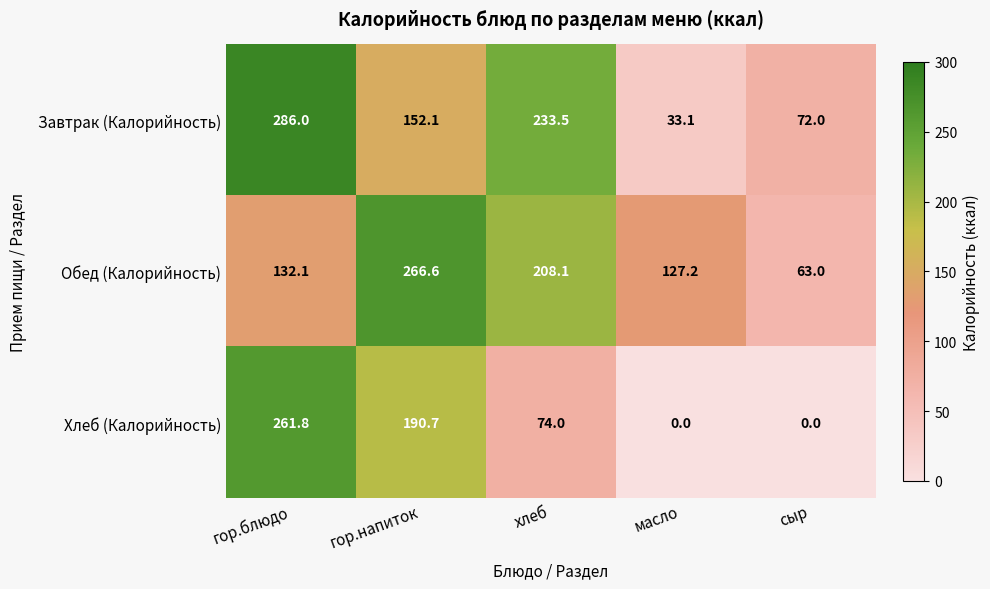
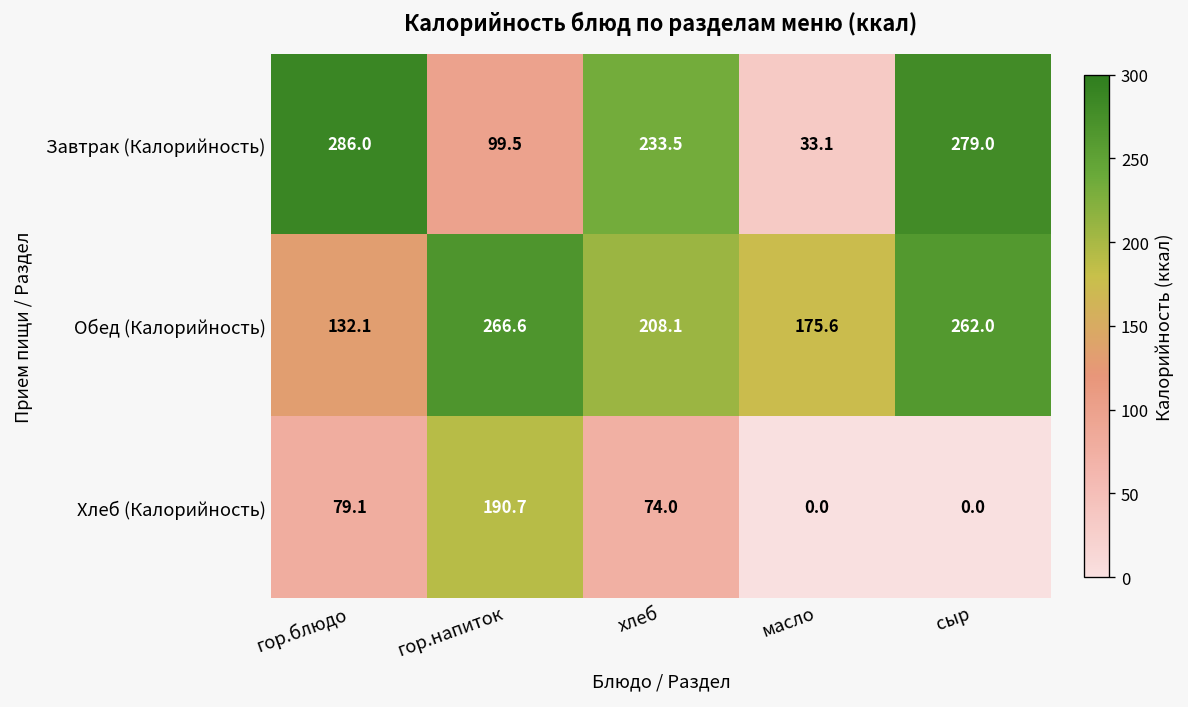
Завтрак (Калорийность), гор.напиток: 152.1 -> 99.5
Завтрак (Калорийность), сыр: 72.0 -> 279.0
Обед (Калорийность), масло: 127.2 -> 175.6
Обед (Калорийность), сыр: 63.0 -> 262.0
Хлеб (Калорийность), гор.блюдо: 261.8 -> 79.1
